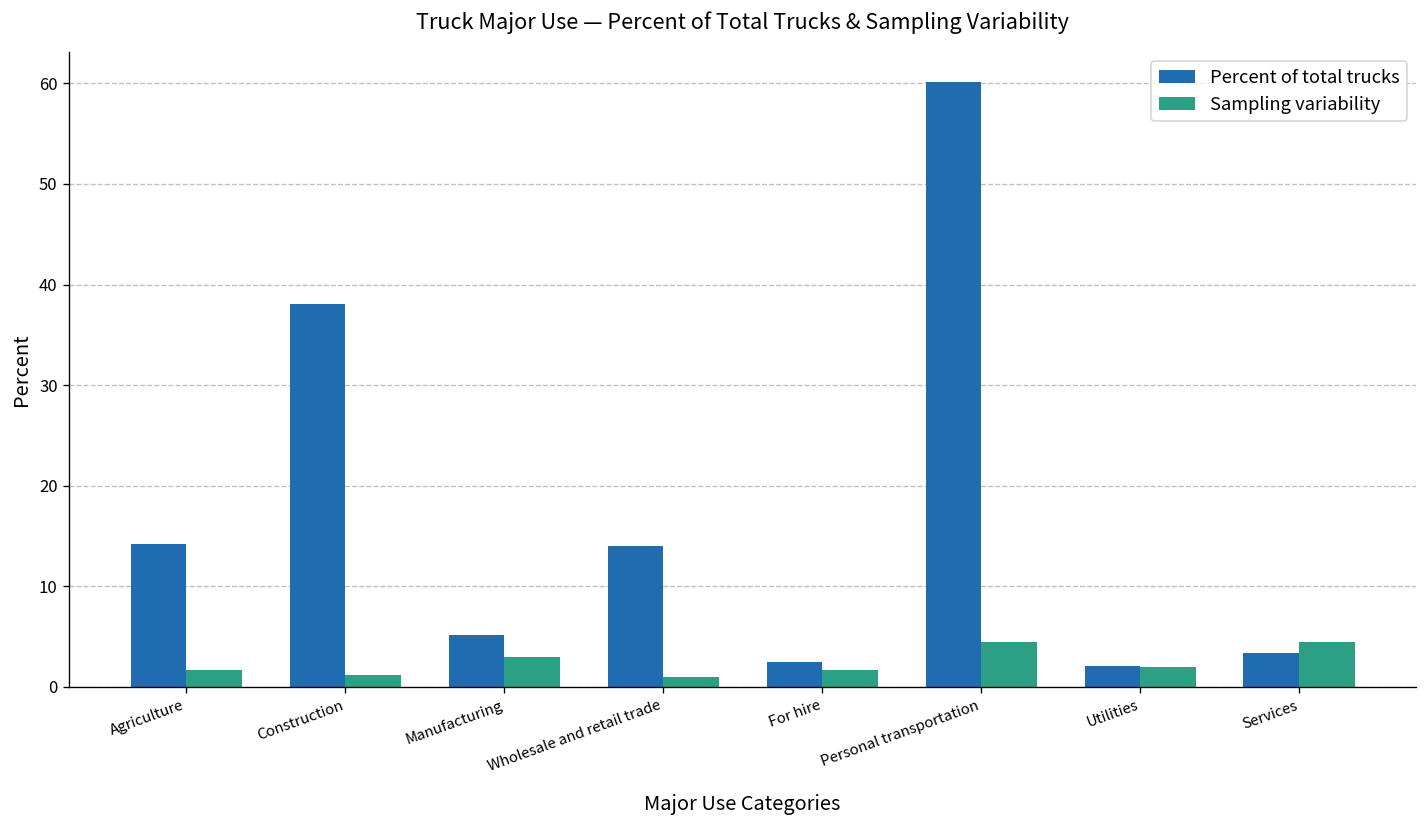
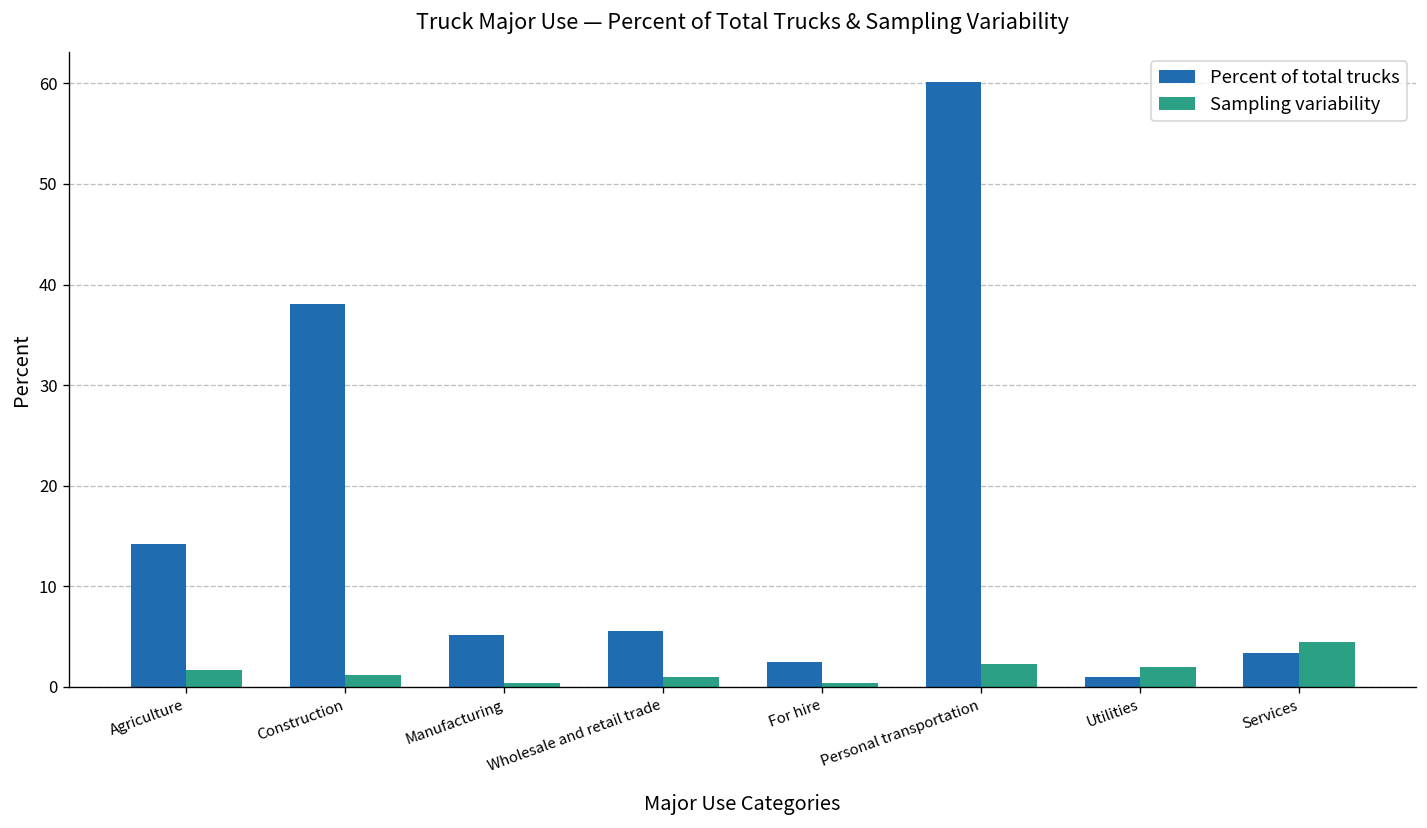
Sampling variability, Manufacturing: 3 -> 0
Percent of total trucks, Wholesale and retail trade: 14 -> 6
Sampling variability, For hire: 2 -> 0
Sampling variability, Personal transportation: 5 -> 2
Percent of total trucks, Utilities: 2 -> 1
